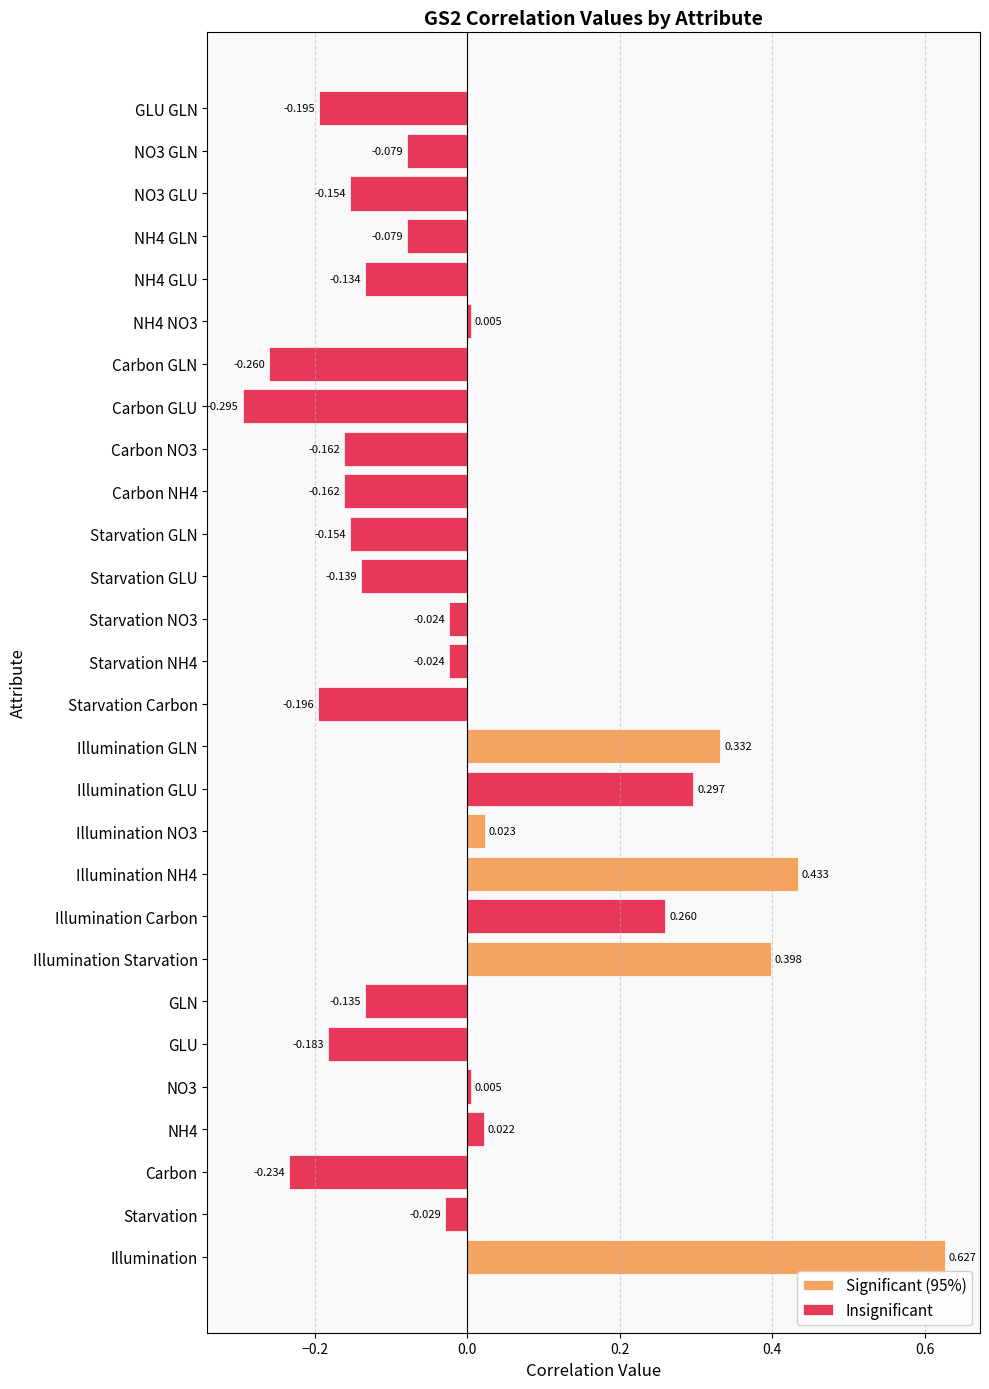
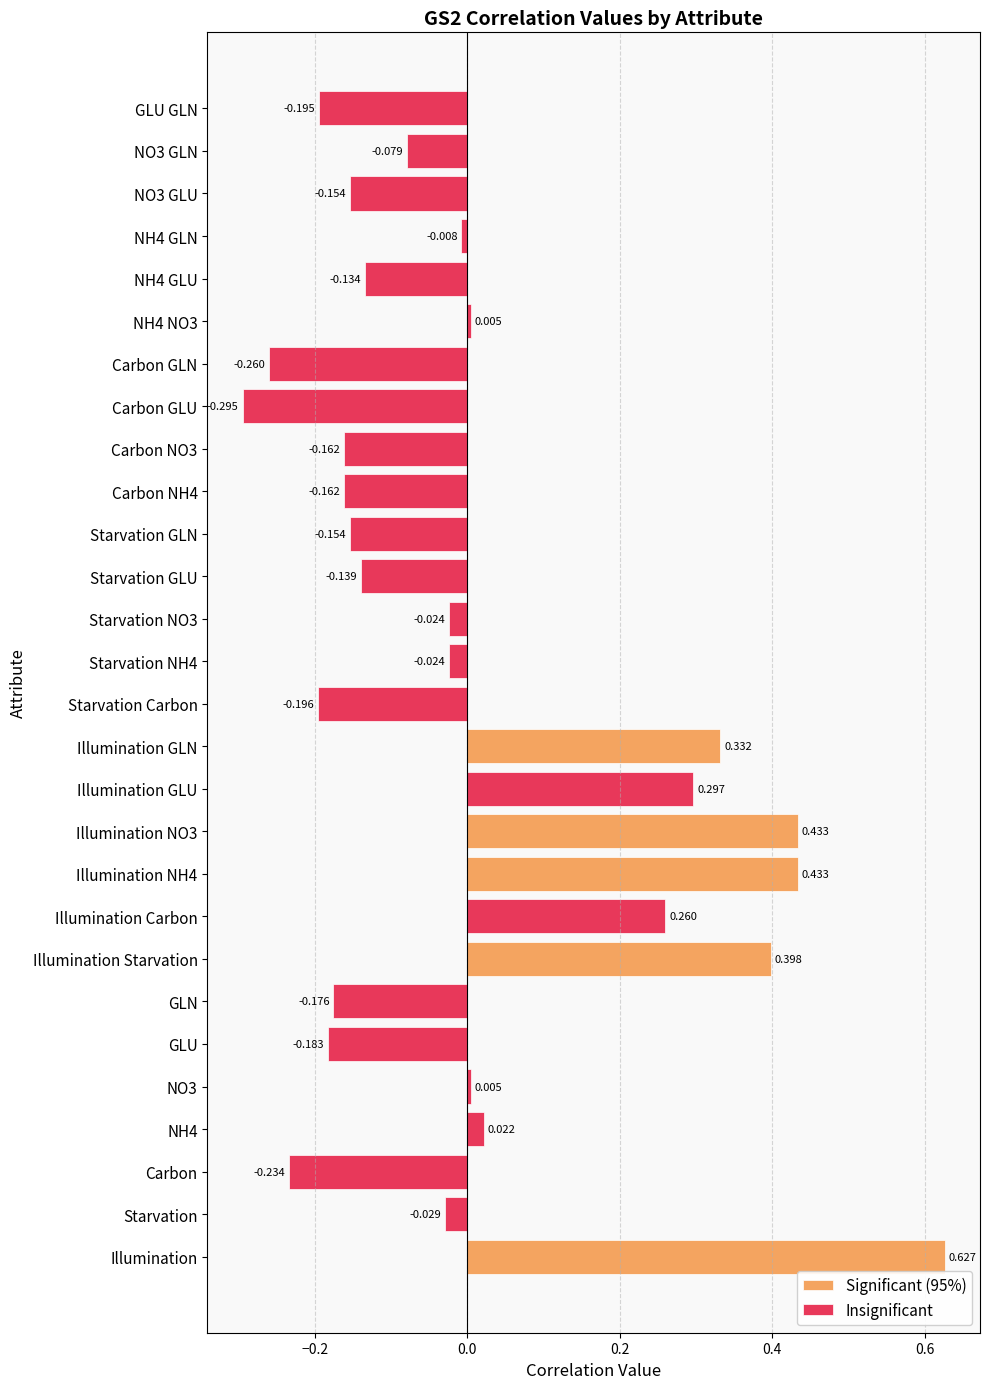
NH4 GLN: -0.079 -> -0.008
Illumination NO3: 0.023 -> 0.433
GLN: -0.135 -> -0.176
